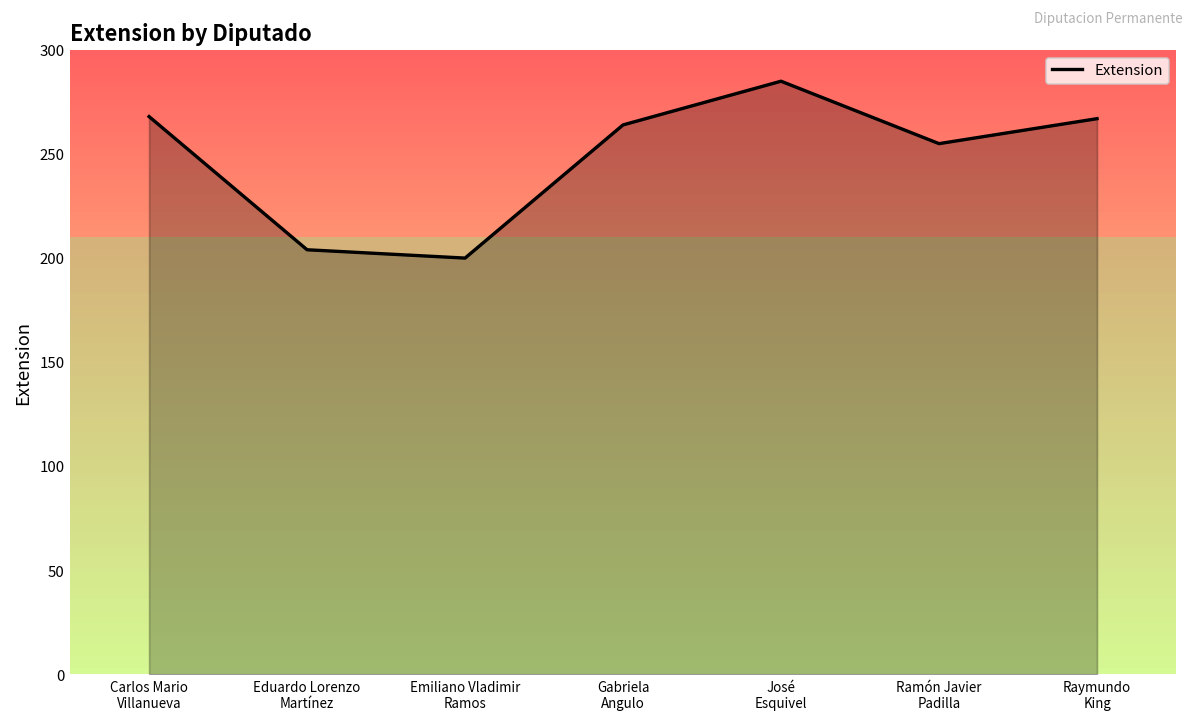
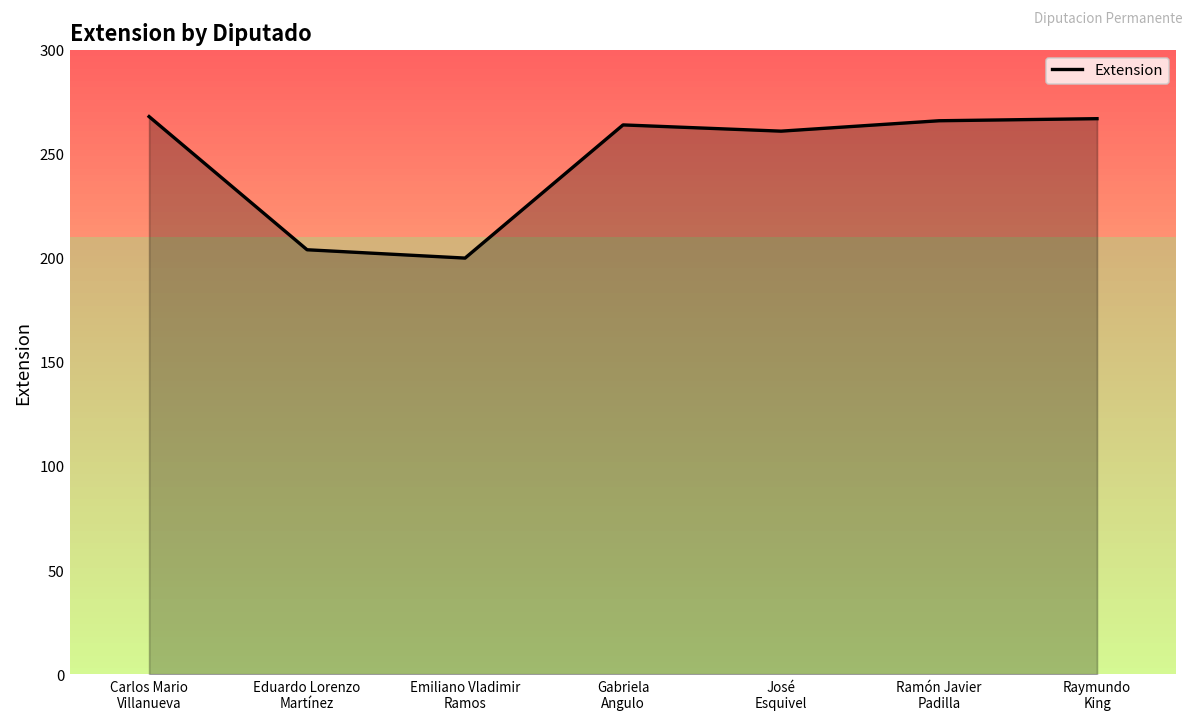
Extension, José Esquivel: 285 -> 261
Extension, Ramón Javier Padilla: 255 -> 266
